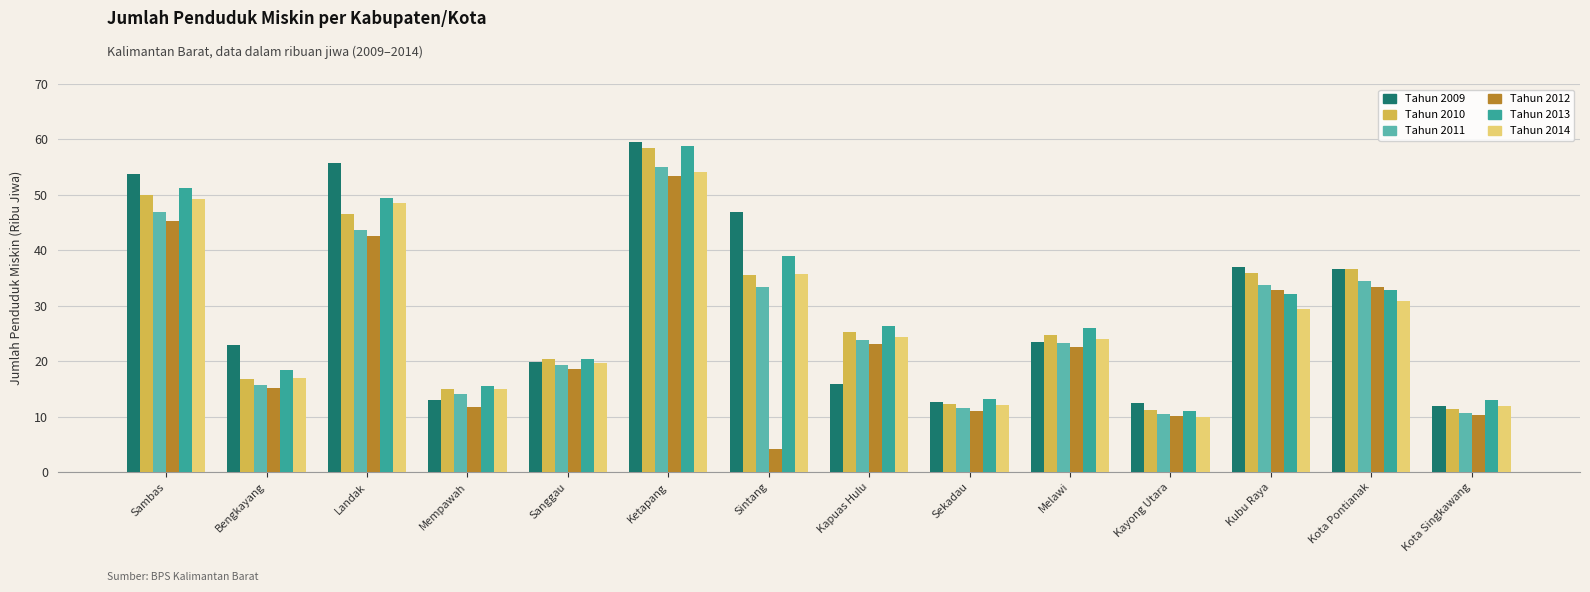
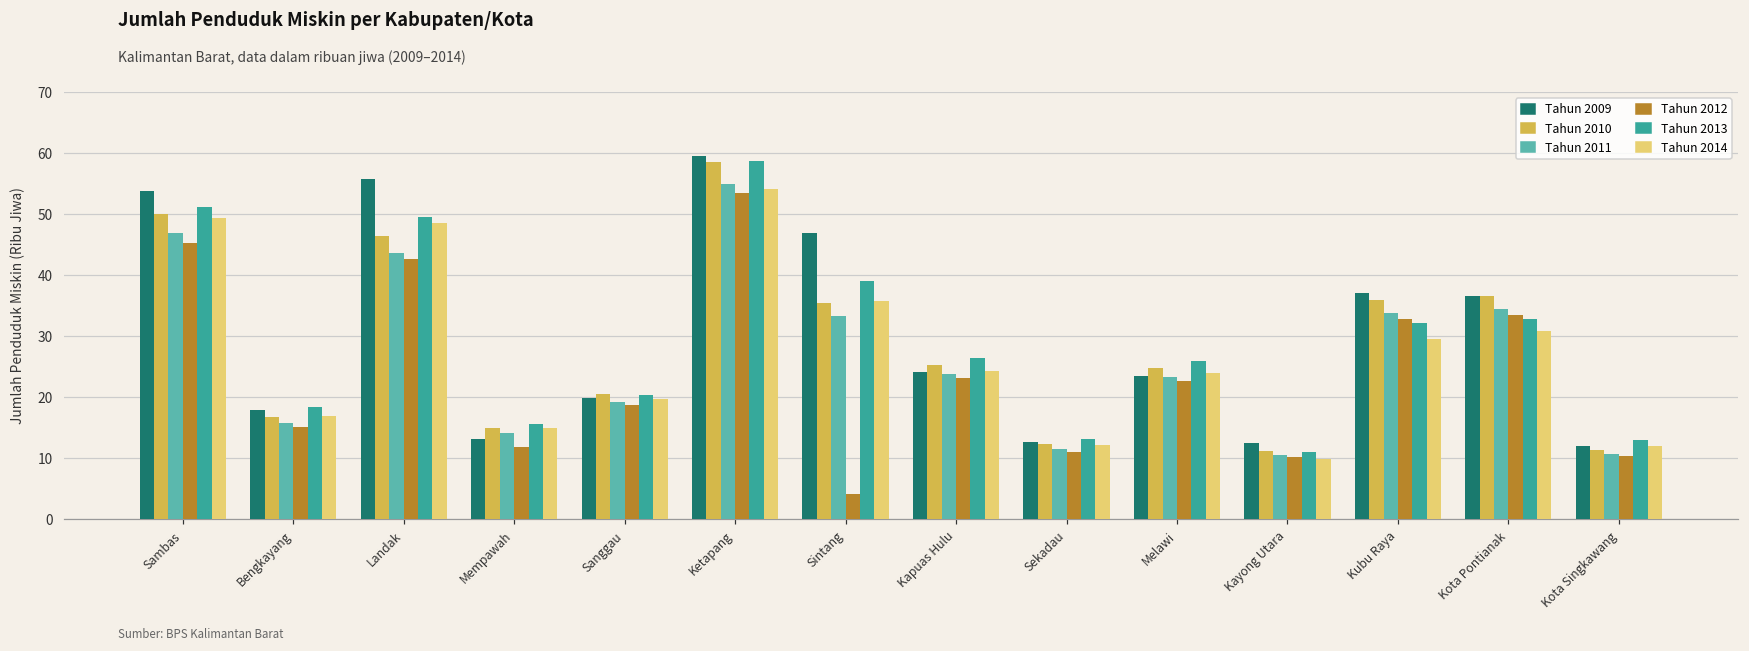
Tahun 2009, Bengkayang: 23 -> 18
Tahun 2009, Kapuas Hulu: 16 -> 24
